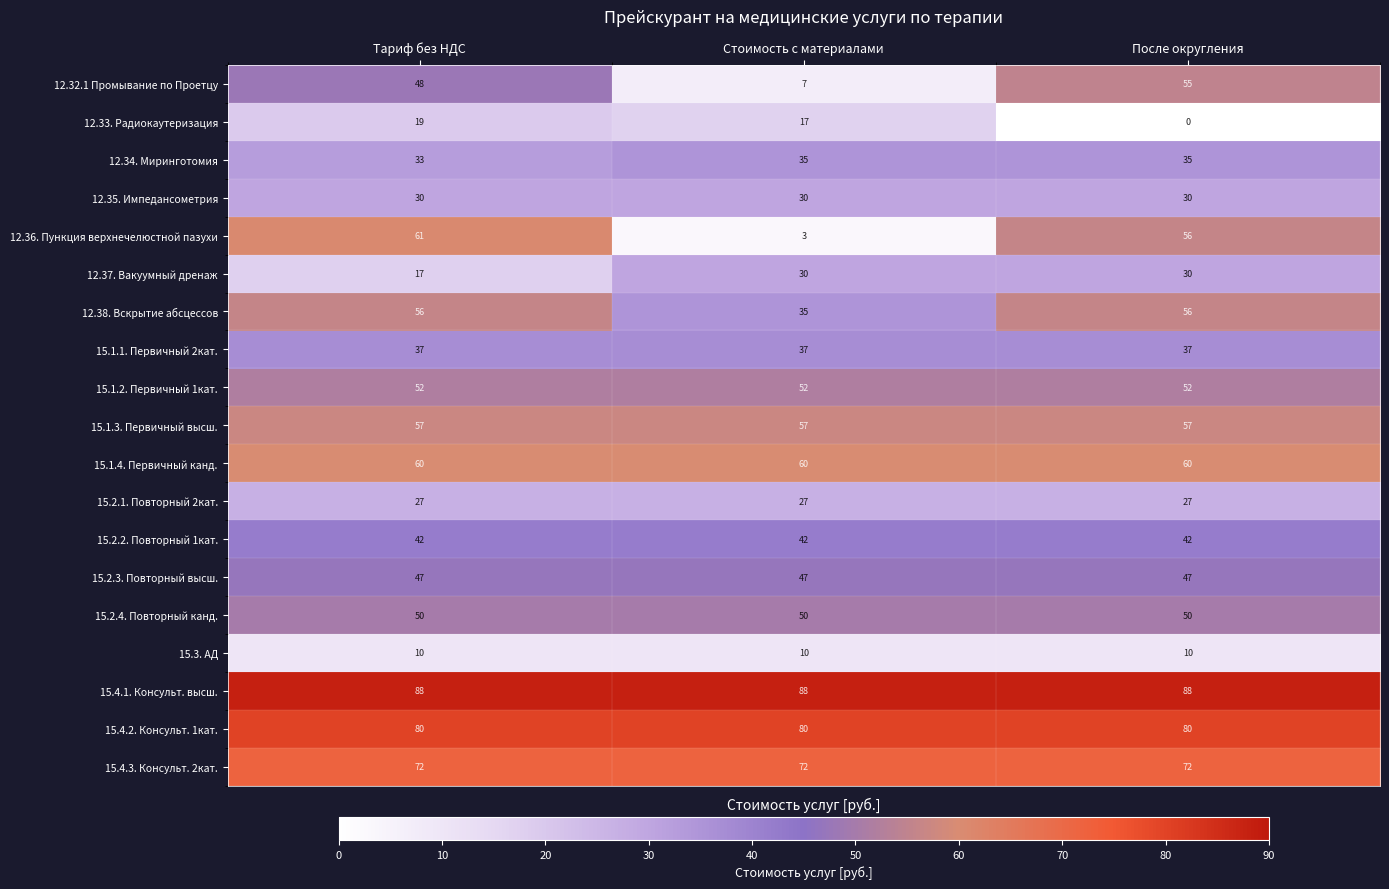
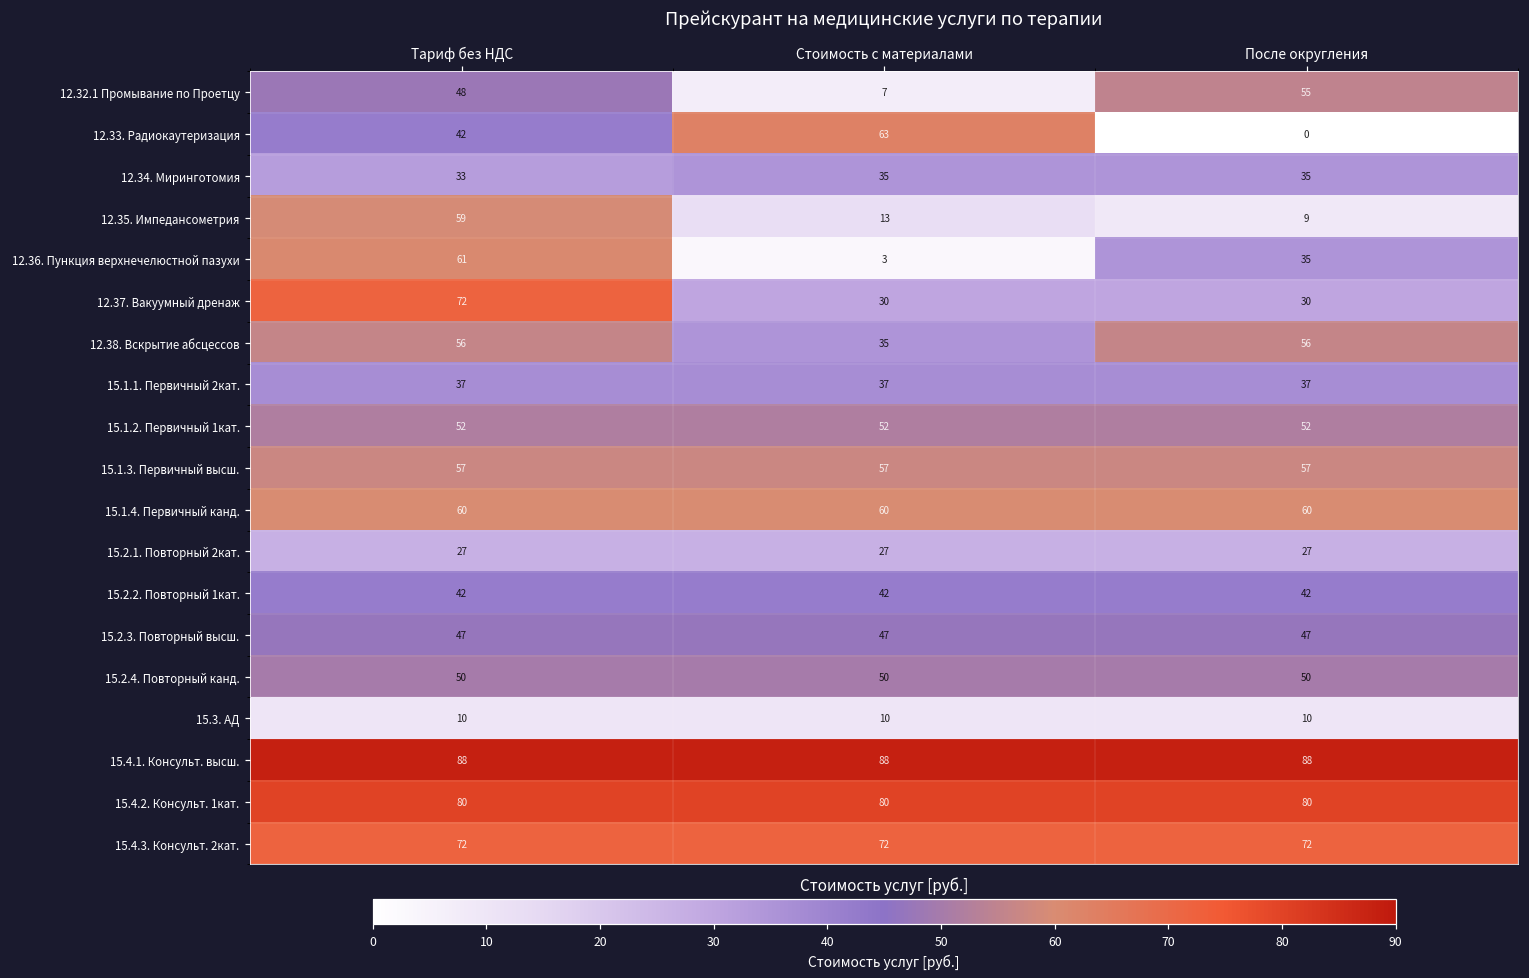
12.33. Радиокаутеризация, Тариф без НДС: 19 -> 42
12.33. Радиокаутеризация, Стоимость с материалами: 17 -> 63
12.35. Импедансометрия, Тариф без НДС: 30 -> 59
12.35. Импедансометрия, Стоимость с материалами: 30 -> 13
12.35. Импедансометрия, После округления: 30 -> 9
12.36. Пункция верхнечелюстной пазухи, После округления: 56 -> 35
12.37. Вакуумный дренаж, Тариф без НДС: 17 -> 72
